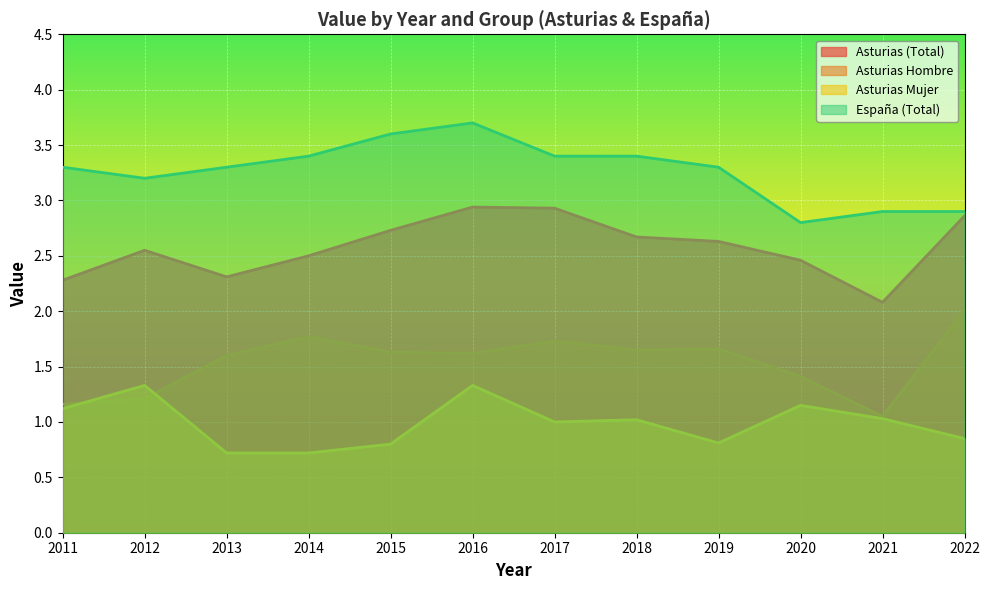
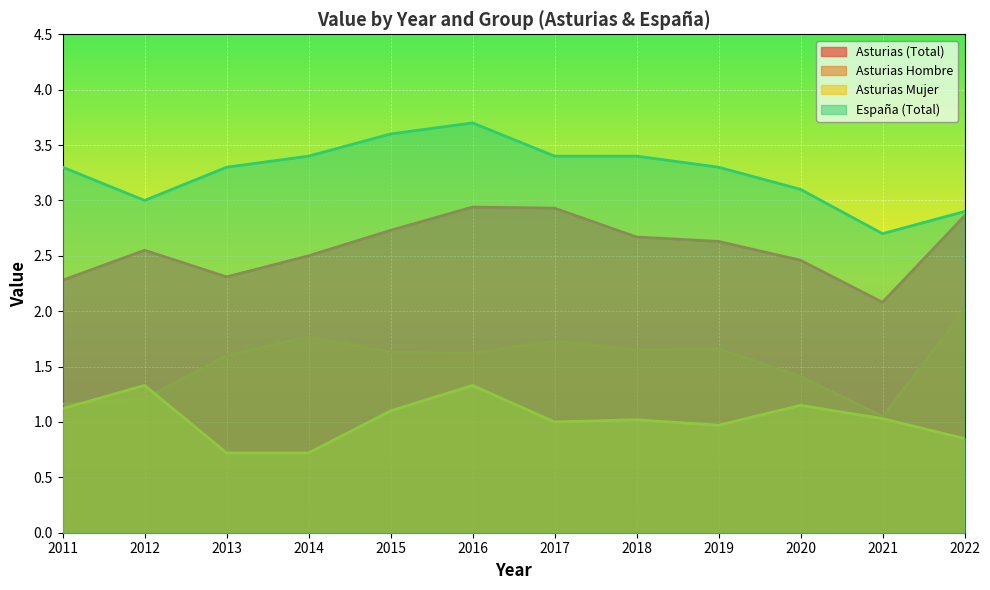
España (Total), 2012: 3.2 -> 3.0
Asturias Mujer, 2015: 0.8 -> 1.1
Asturias Mujer, 2019: 0.81 -> 0.97
España (Total), 2020: 2.8 -> 3.1
España (Total), 2021: 2.9 -> 2.7
